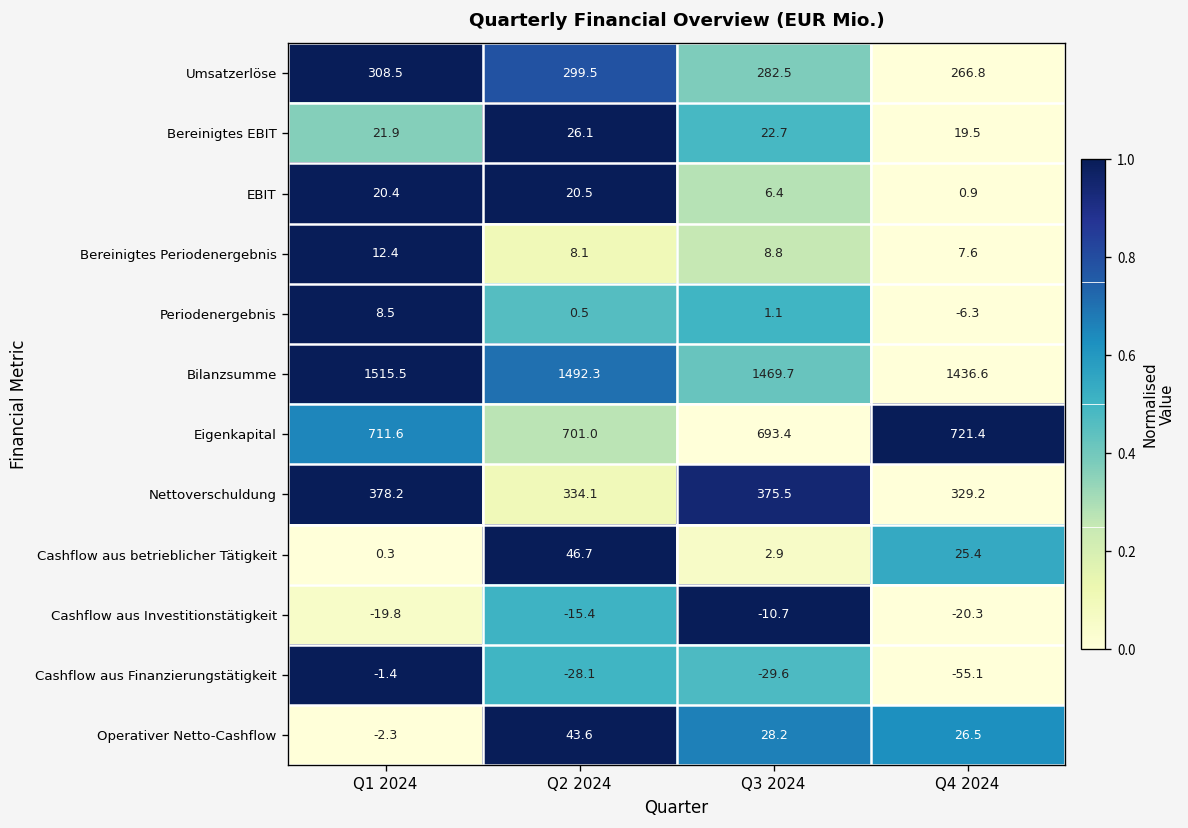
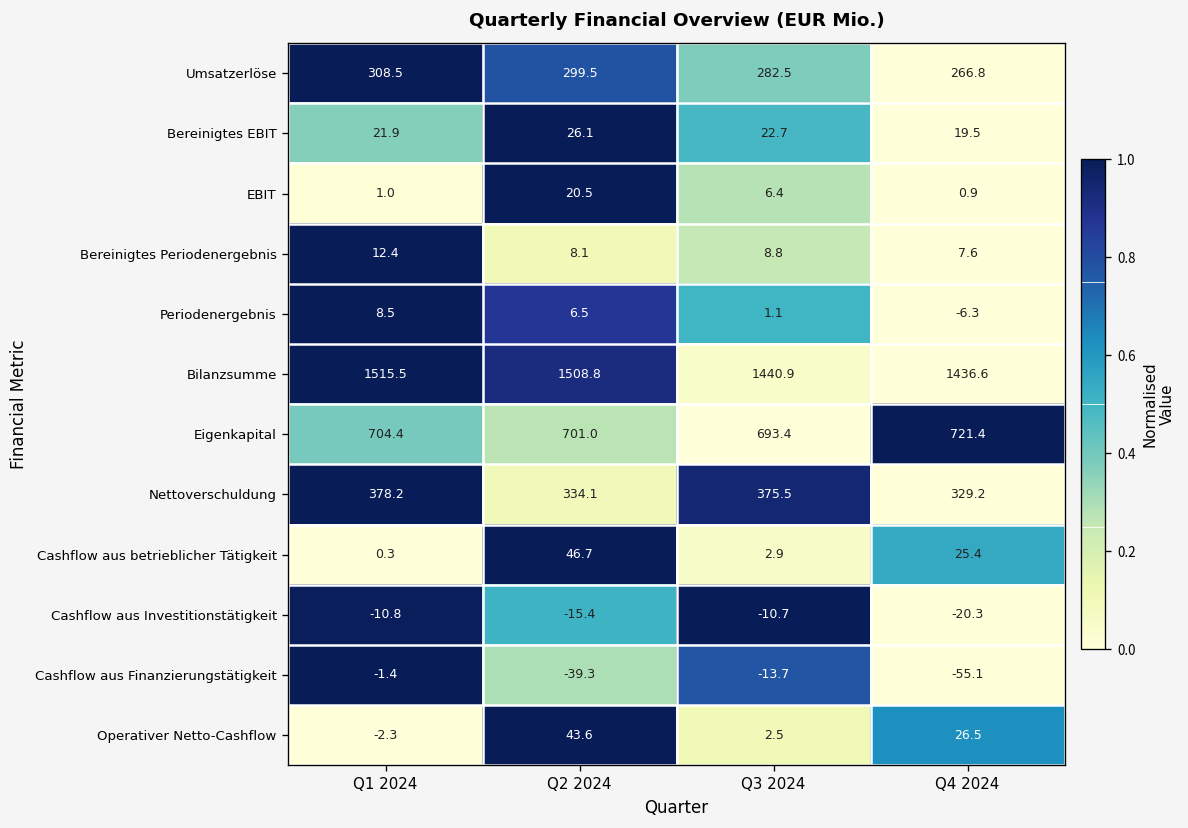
EBIT, Q1 2024: 20.4 -> 1.0
Periodenergebnis, Q2 2024: 0.5 -> 6.5
Bilanzsumme, Q2 2024: 1492.3 -> 1508.8
Bilanzsumme, Q3 2024: 1469.7 -> 1440.9
Eigenkapital, Q1 2024: 711.6 -> 704.4
Cashflow aus Investitionstätigkeit, Q1 2024: -19.8 -> -10.8
Cashflow aus Finanzierungstätigkeit, Q2 2024: -28.1 -> -39.3
Cashflow aus Finanzierungstätigkeit, Q3 2024: -29.6 -> -13.7
Operativer Netto-Cashflow, Q3 2024: 28.2 -> 2.5
